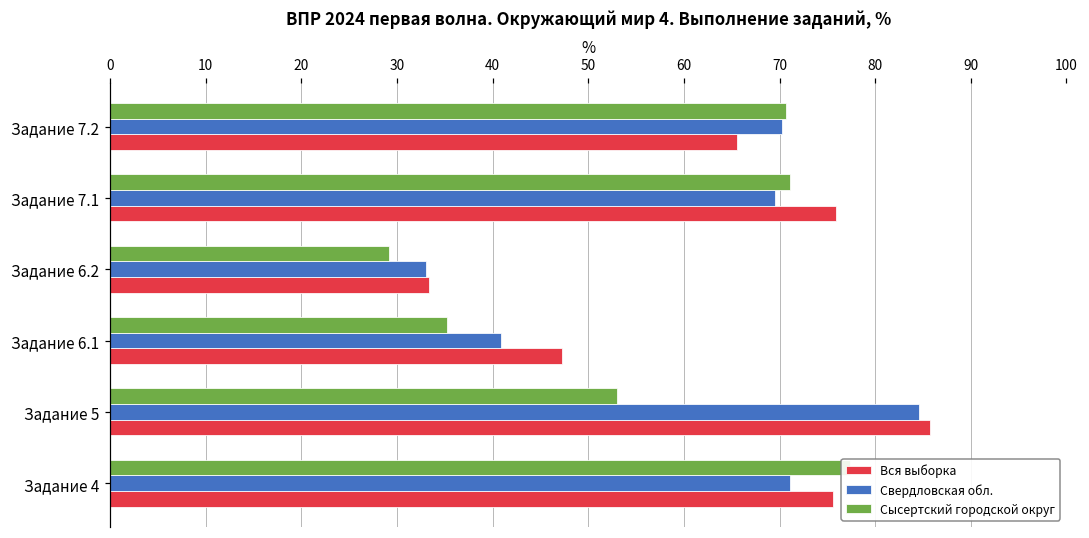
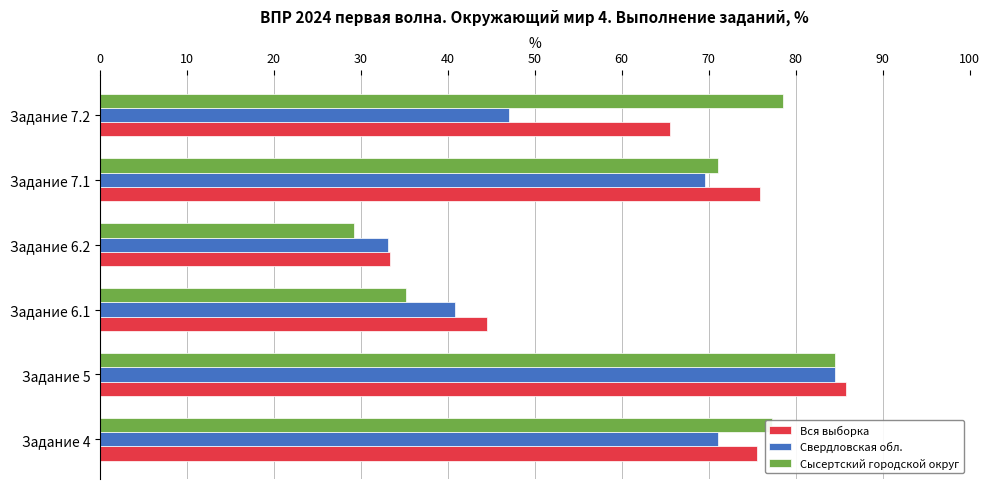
Сысертский городской округ, Задание 7.2: 71 -> 79
Свердловская обл., Задание 7.2: 70 -> 47
Вся выборка, Задание 6.1: 47 -> 45
Сысертский городской округ, Задание 5: 53 -> 85
